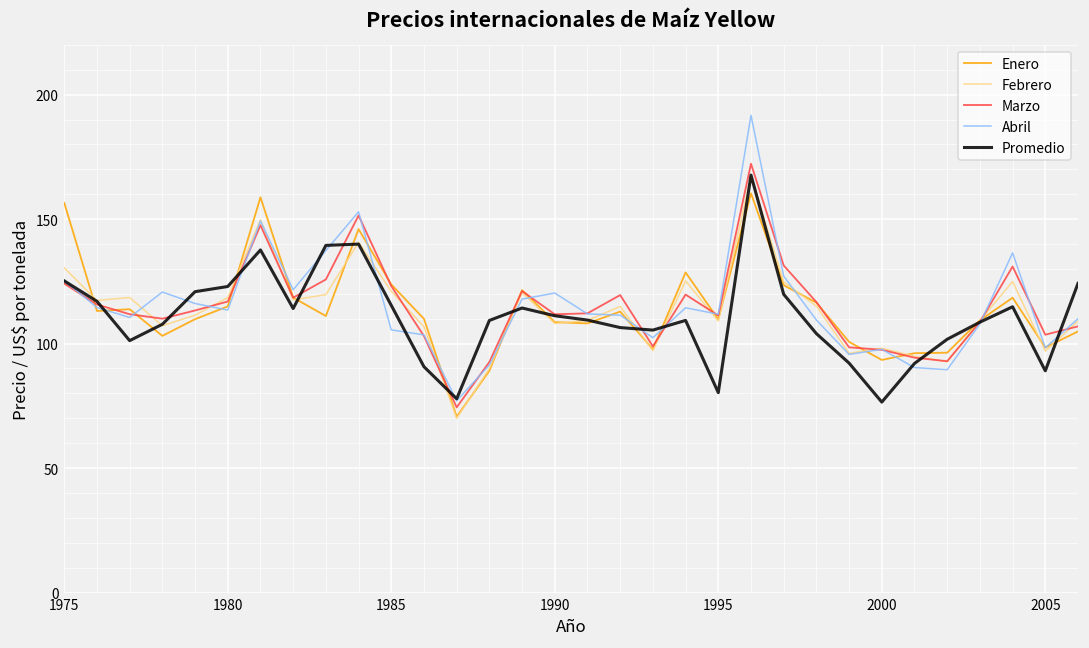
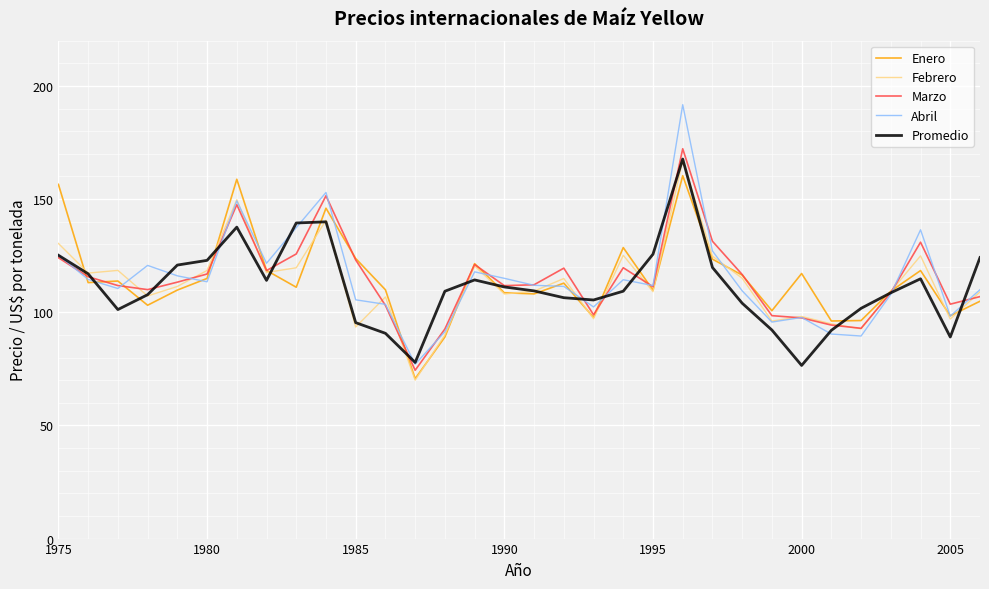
Febrero, 1985: 121 -> 93
Promedio, 1985: 115 -> 95
Abril, 1990: 120 -> 115
Promedio, 1995: 80 -> 126
Enero, 2000: 93 -> 117
